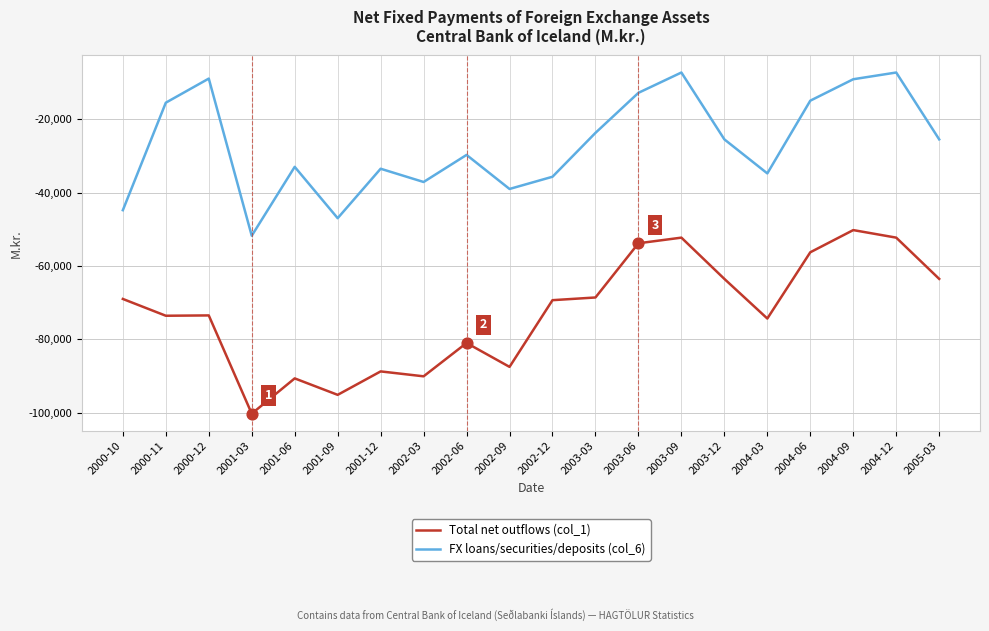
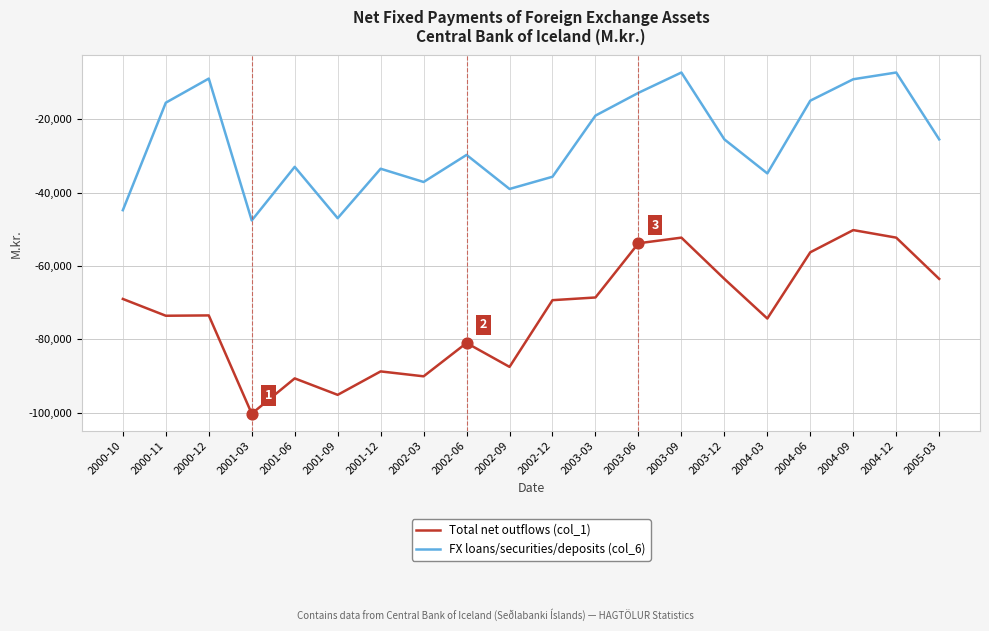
FX loans/securities/deposits (col_6), 2001-03: -52,000 -> -48,000
FX loans/securities/deposits (col_6), 2003-03: -24,000 -> -19,000
